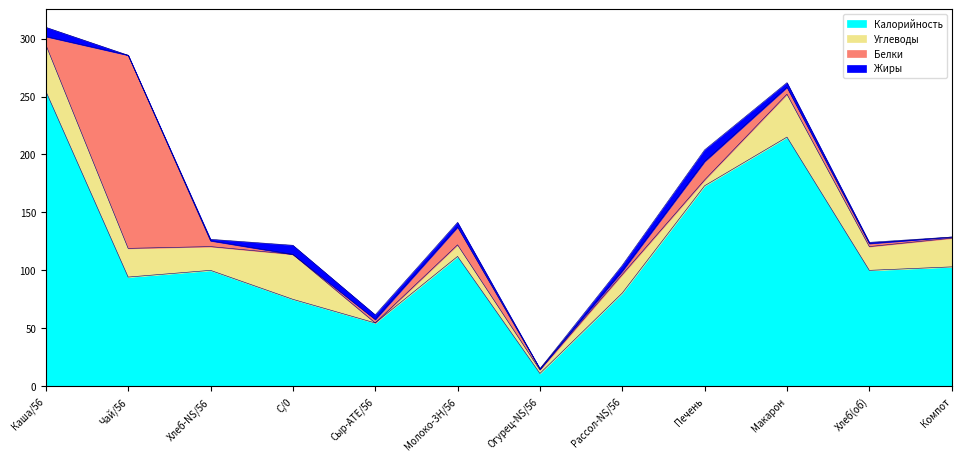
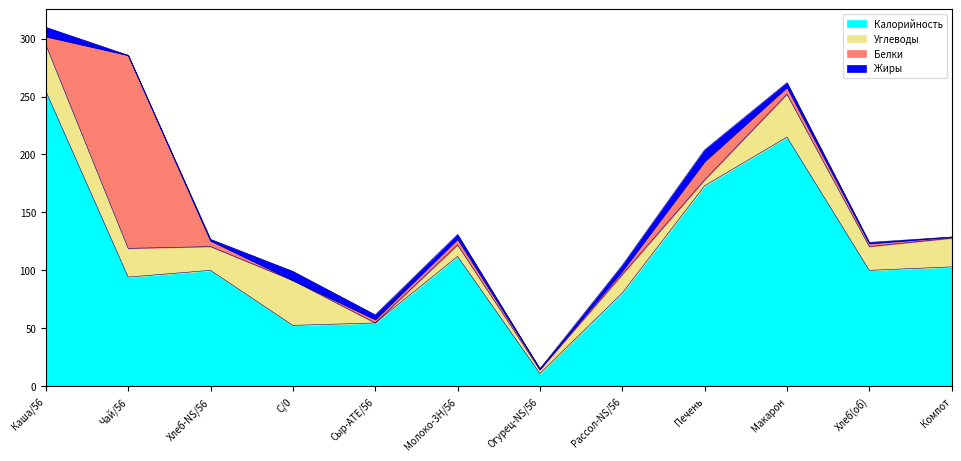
Калорийность, C/0: 75 -> 53
Белки, Молоко-3Н/56: 15 -> 5
